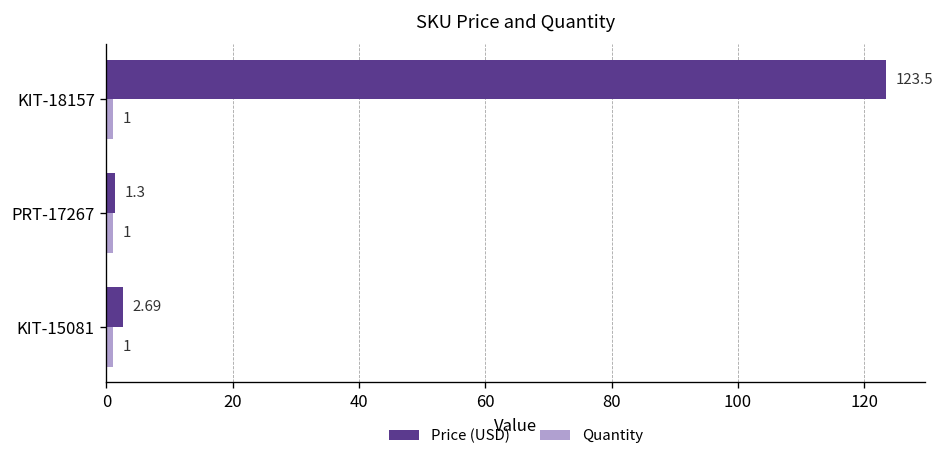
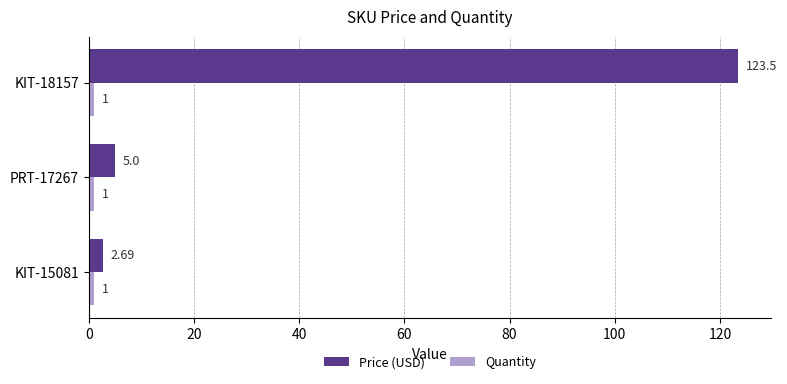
Price (USD), PRT-17267: 1.3 -> 5.0
